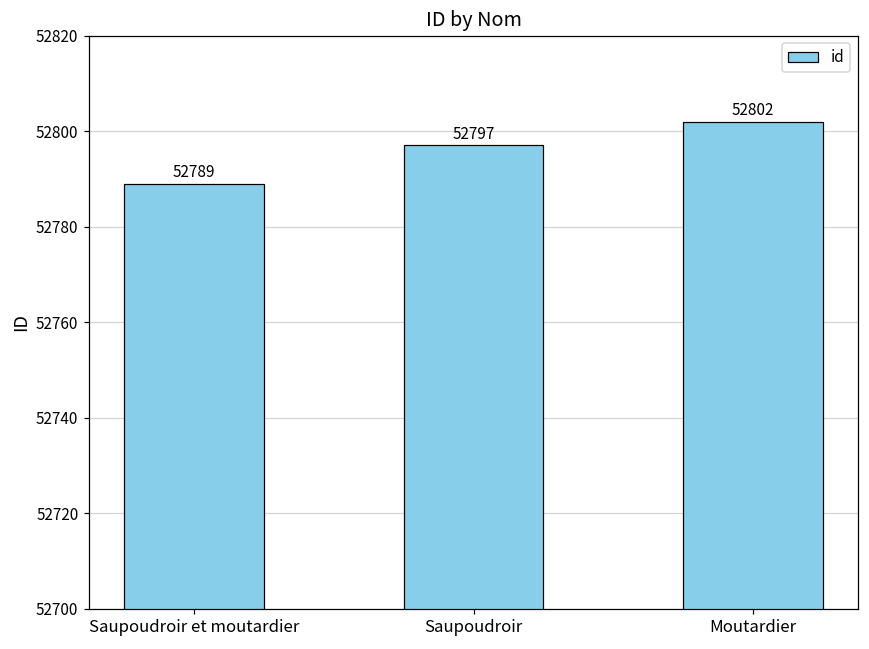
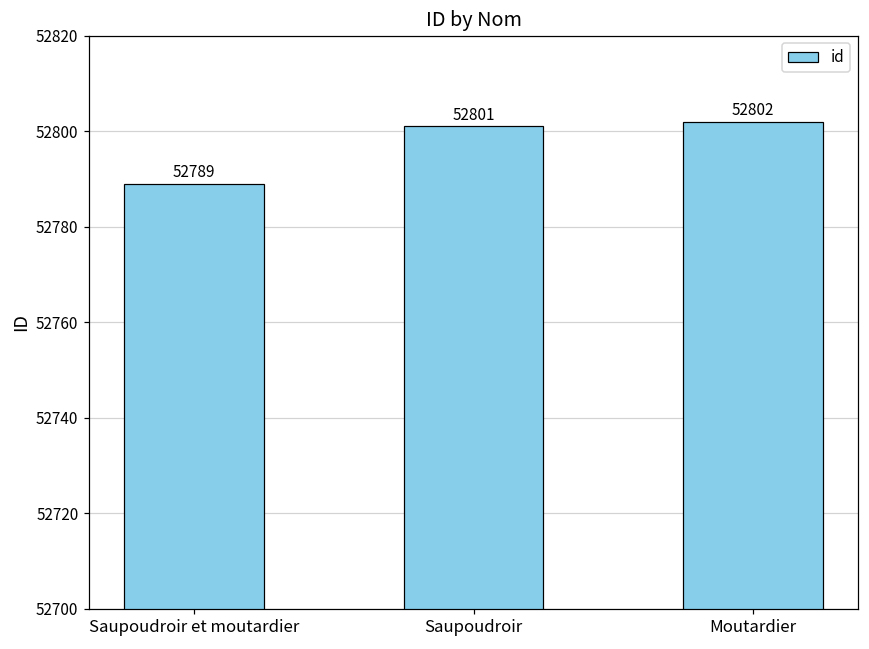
Saupoudroir: 52797 -> 52801
